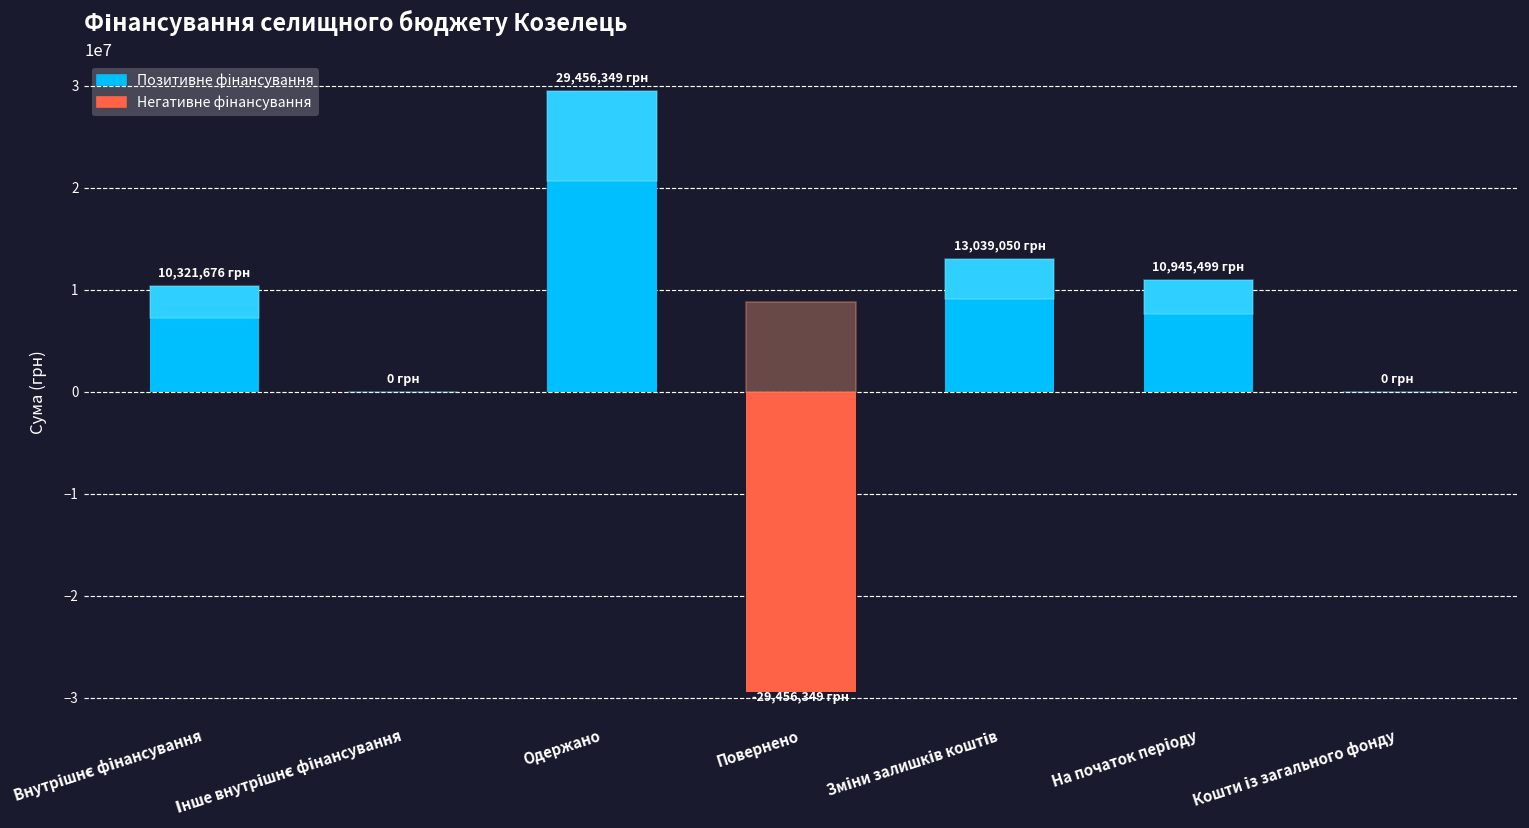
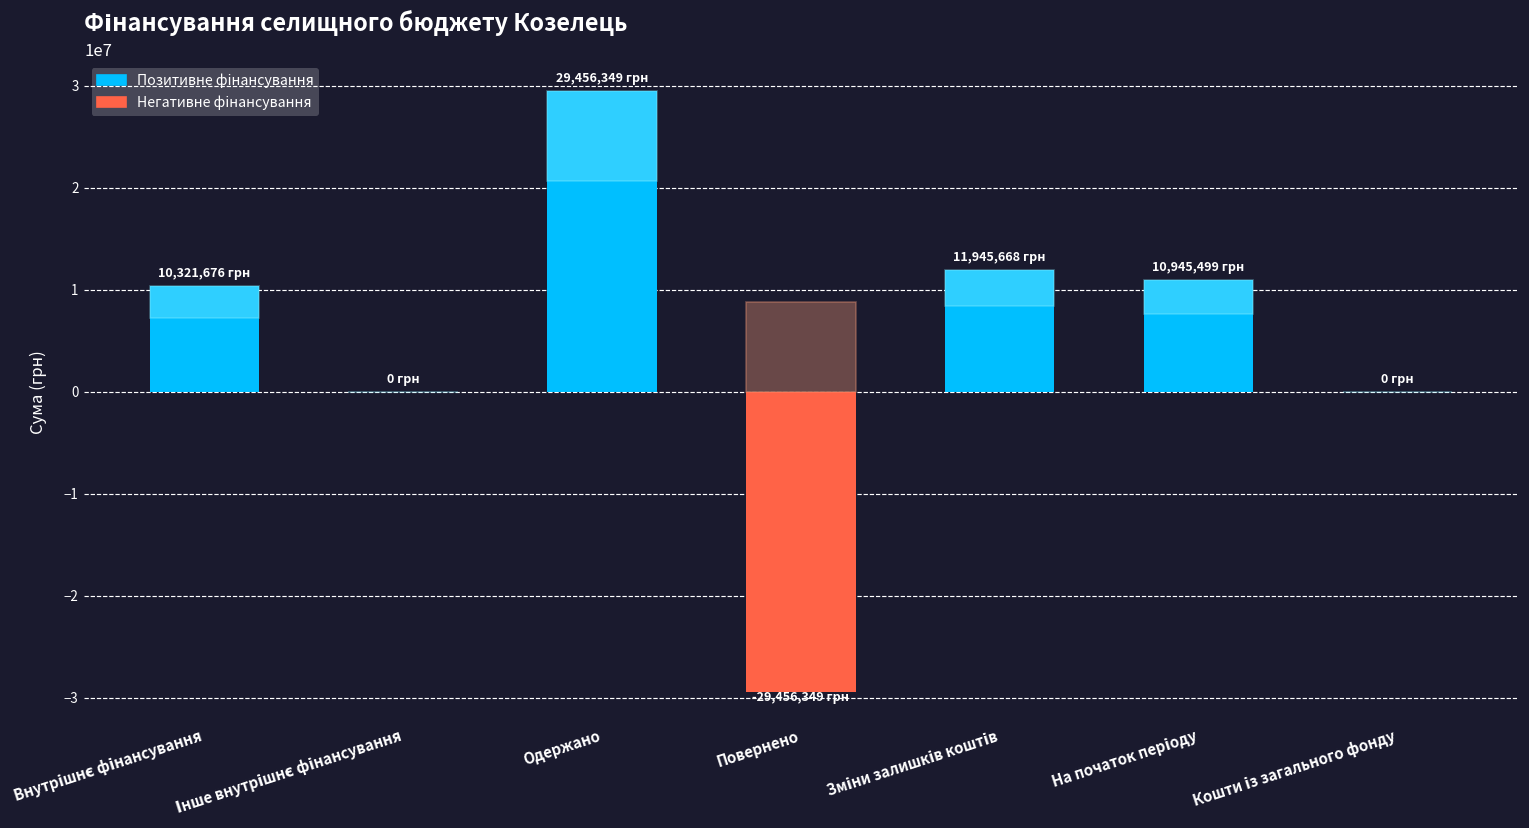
Зміни залишків коштів: 13,039,050 -> 11,945,668
